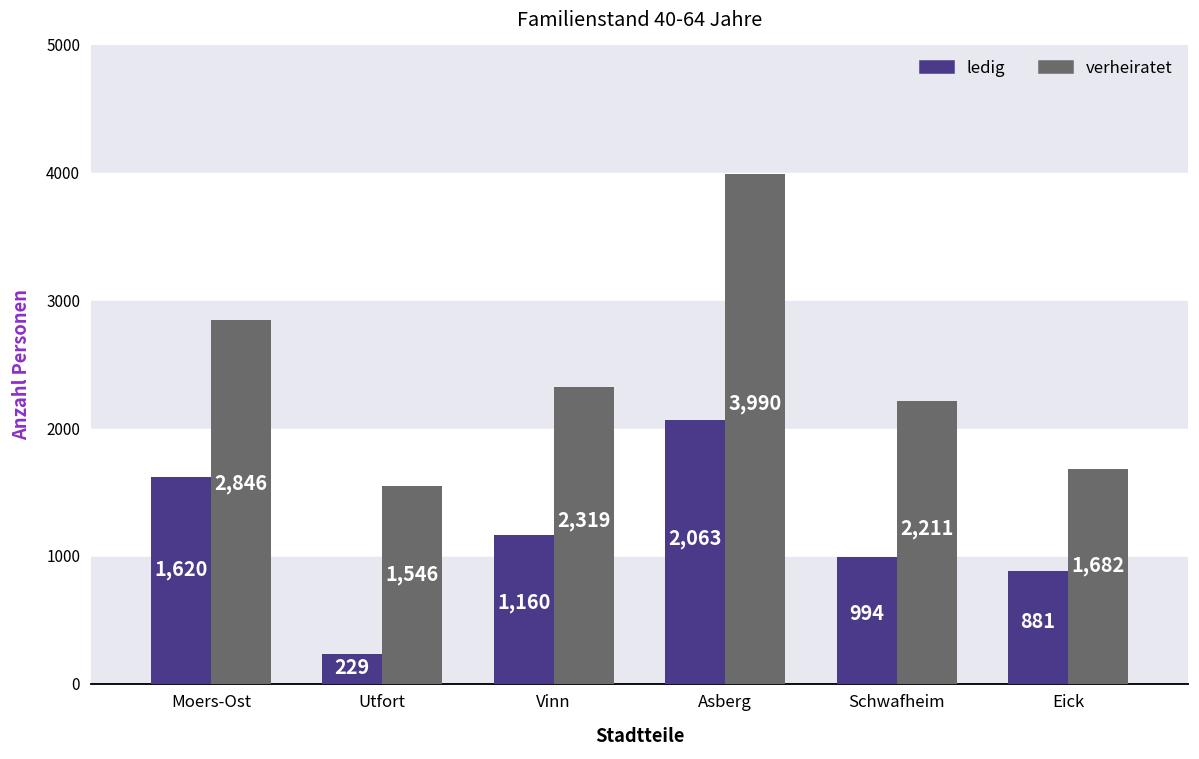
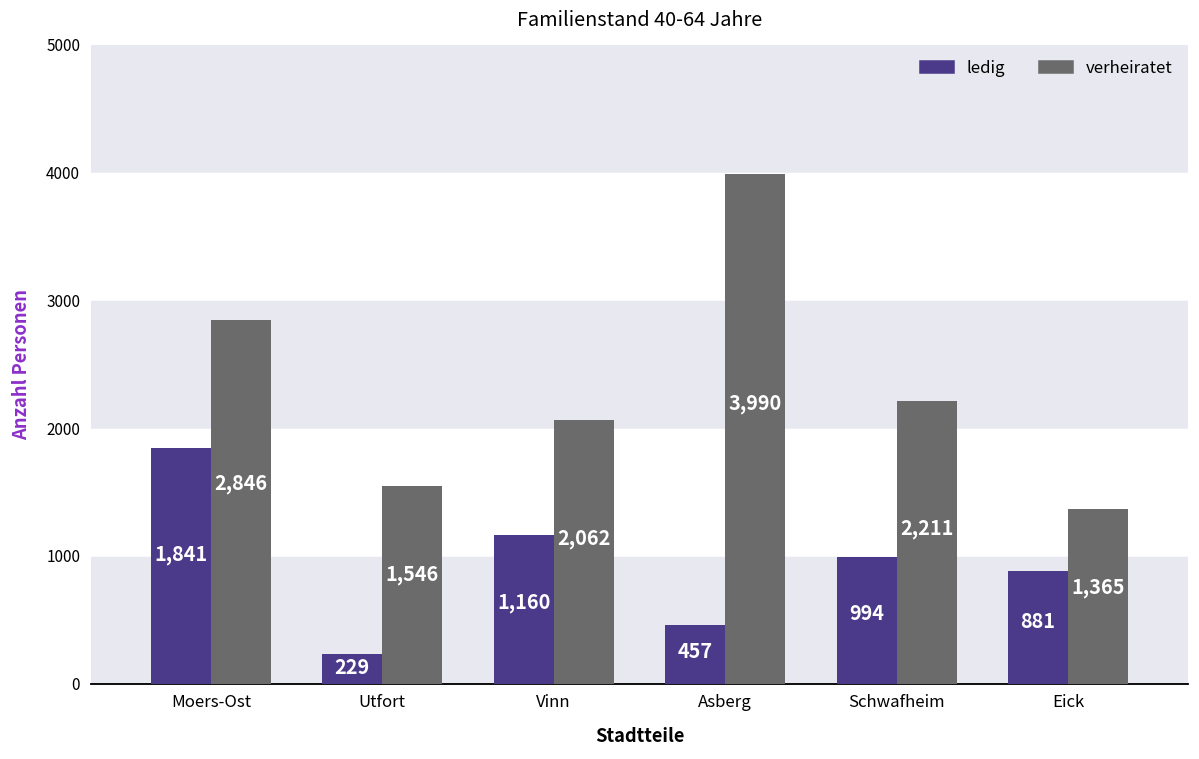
ledig, Moers-Ost: 1,620 -> 1,841
verheiratet, Vinn: 2,319 -> 2,062
ledig, Asberg: 2,063 -> 457
verheiratet, Eick: 1,682 -> 1,365
